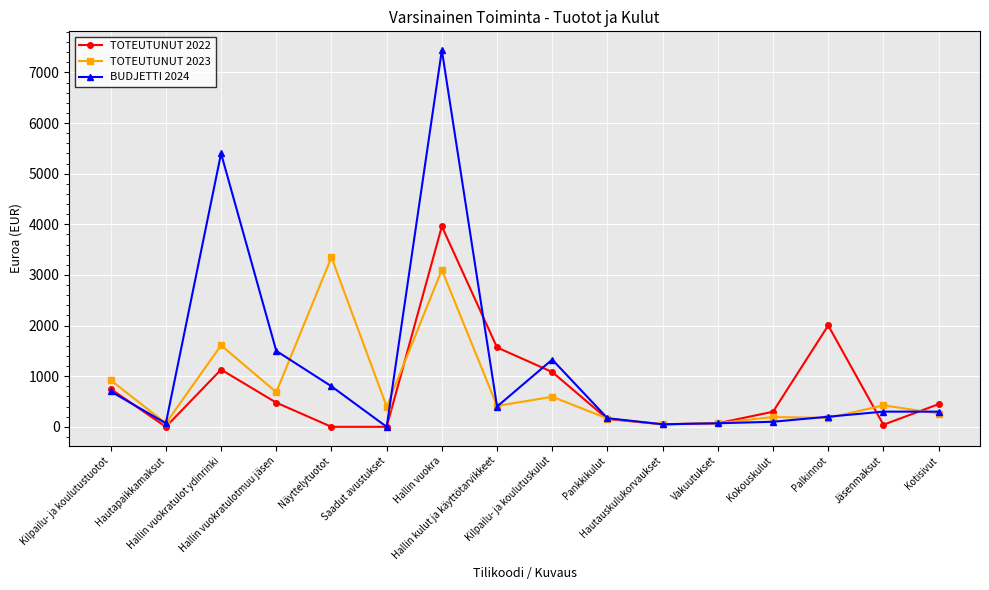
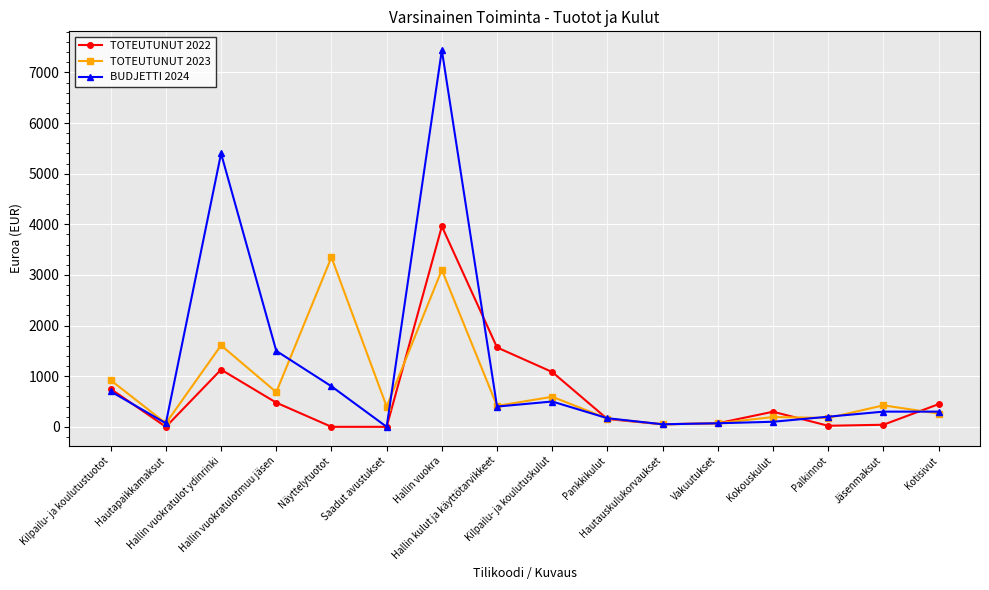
BUDJETTI 2024, Kilpailu- ja koulutuskulut: 1300 -> 500
TOTEUTUNUT 2022, Palkinnot: 2000 -> 0
